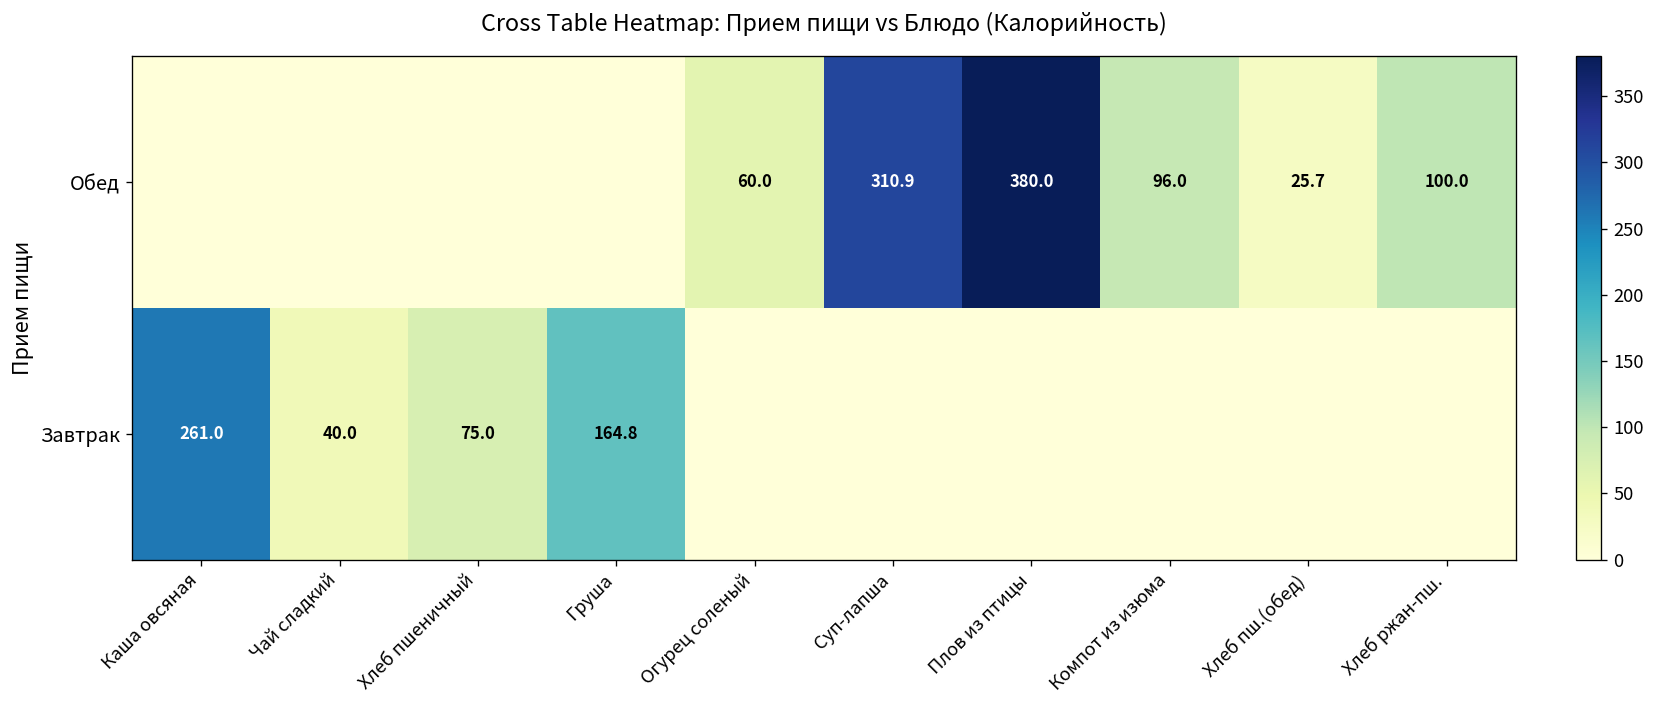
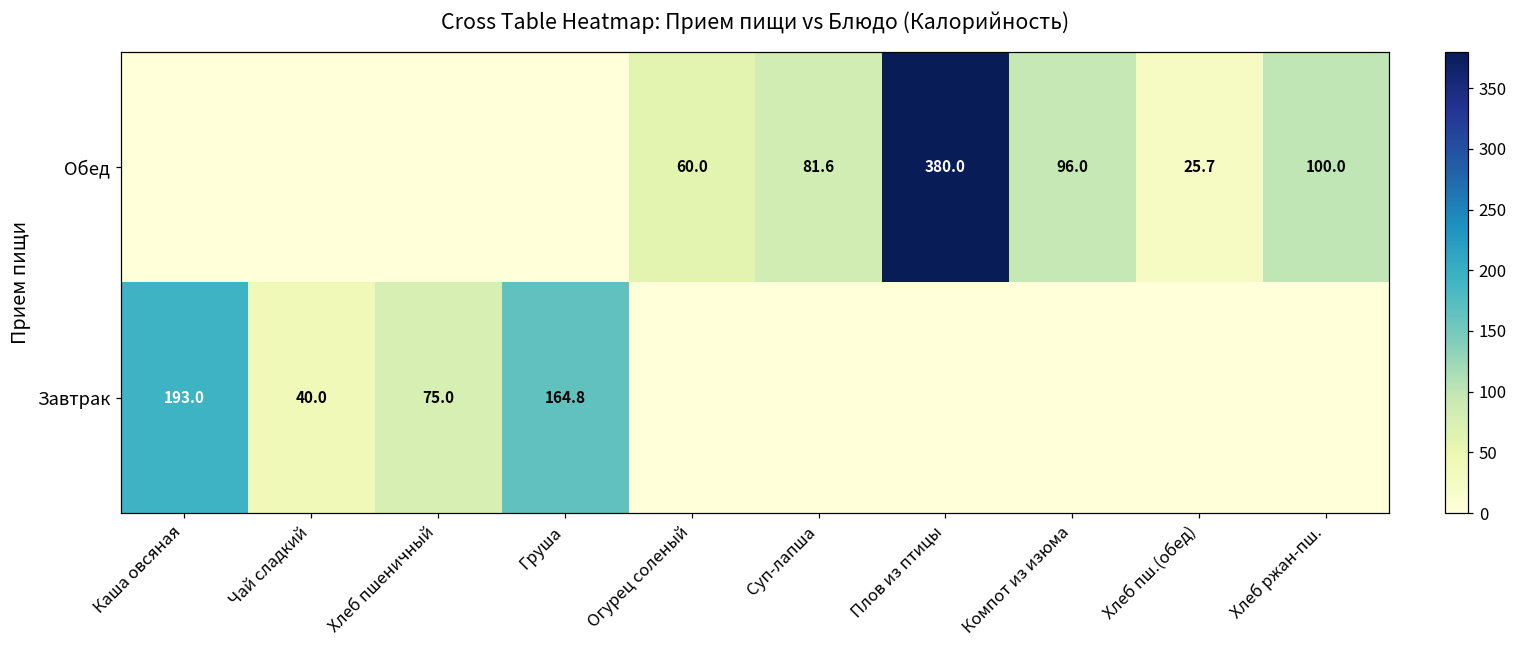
Обед, Суп-лапша: 310.9 -> 81.6
Завтрак, Каша овсяная: 261.0 -> 193.0
